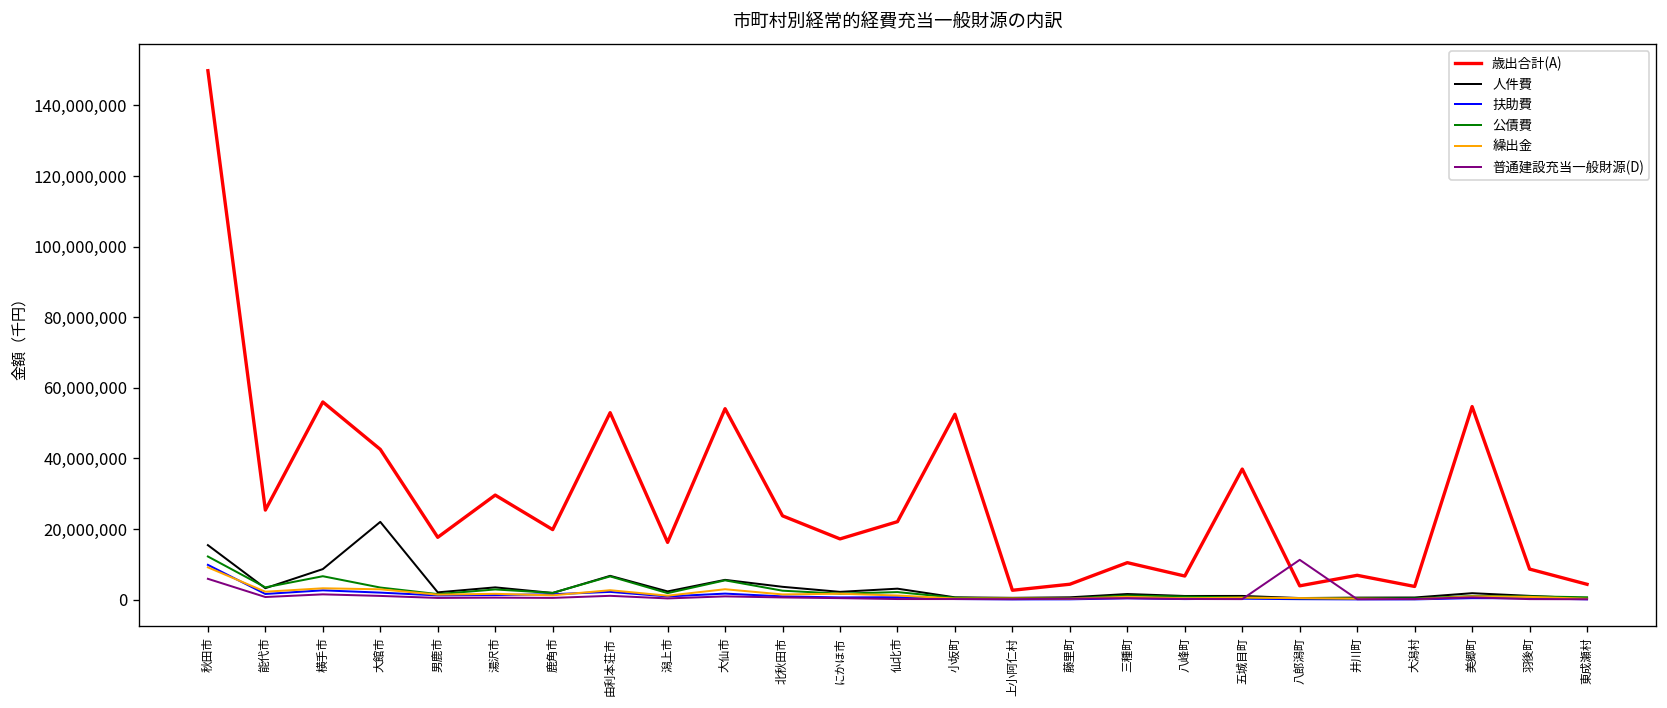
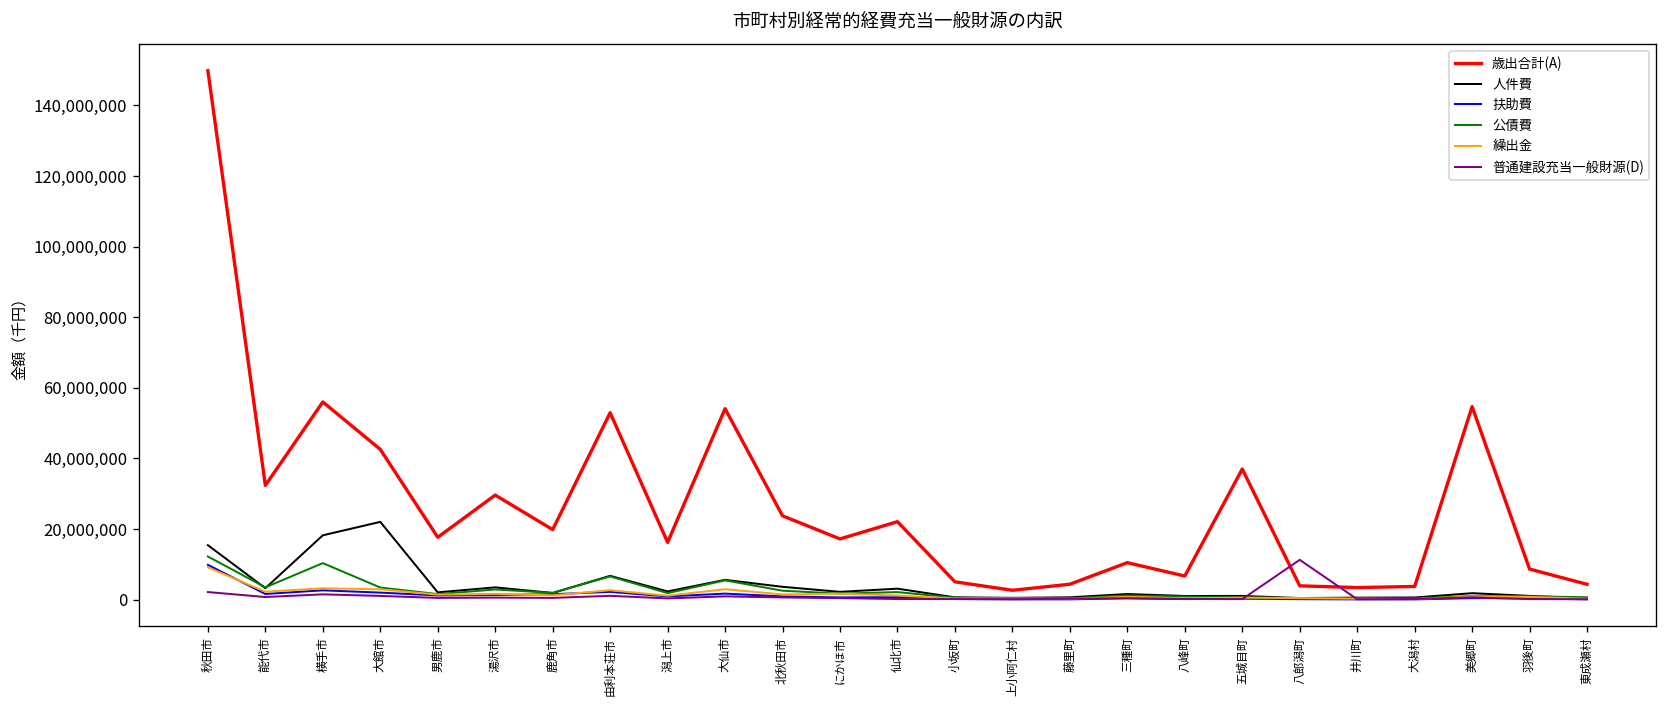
普通建設充当一般財源(D), 秋田市: 6,000,000 -> 2,000,000
歳出合計(A), 能代市: 25,000,000 -> 32,000,000
人件費, 横手市: 9,000,000 -> 18,000,000
公債費, 横手市: 7,000,000 -> 10,000,000
歳出合計(A), 小坂町: 52,000,000 -> 5,000,000
歳出合計(A), 井川町: 7,000,000 -> 3,000,000
